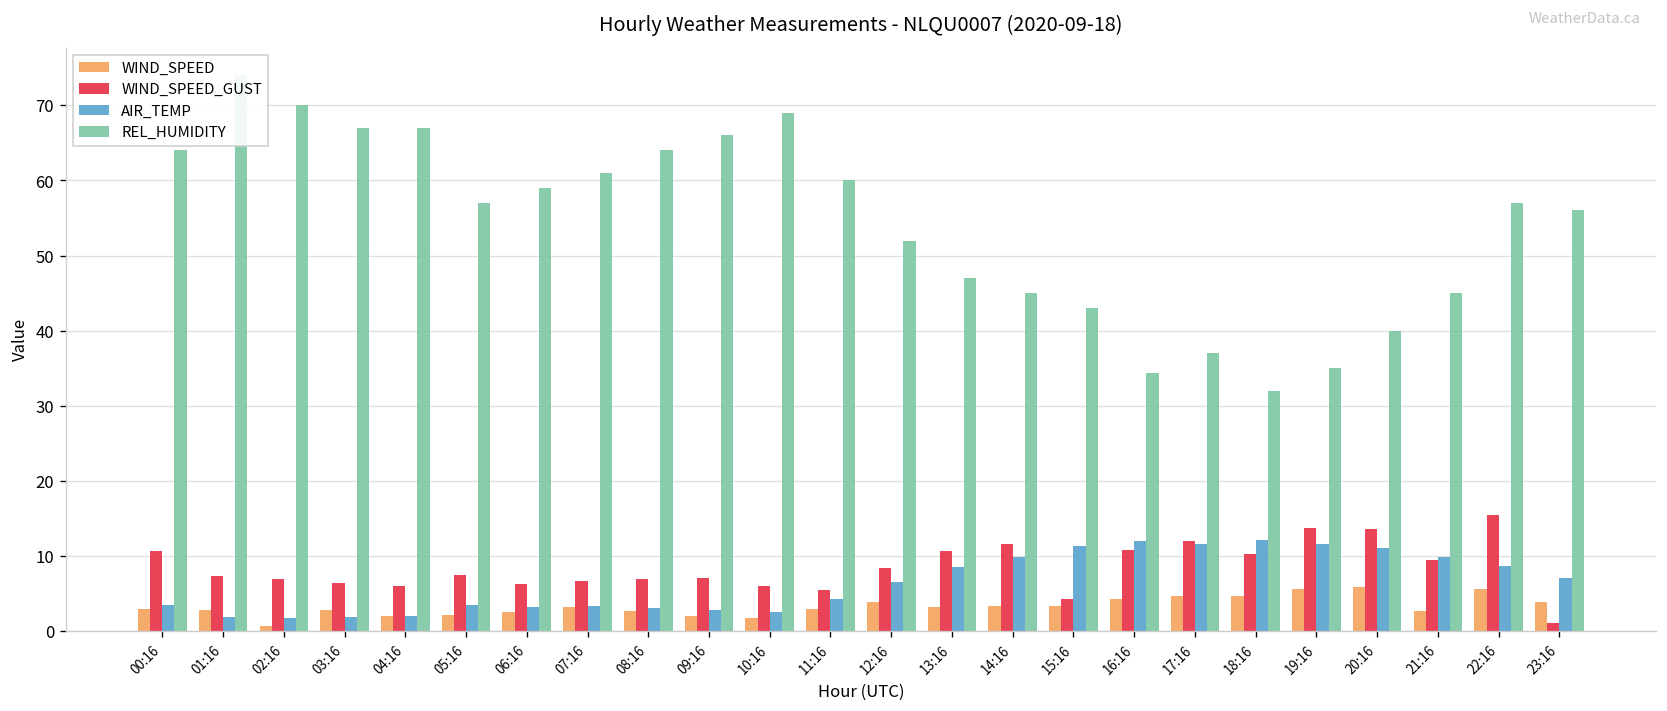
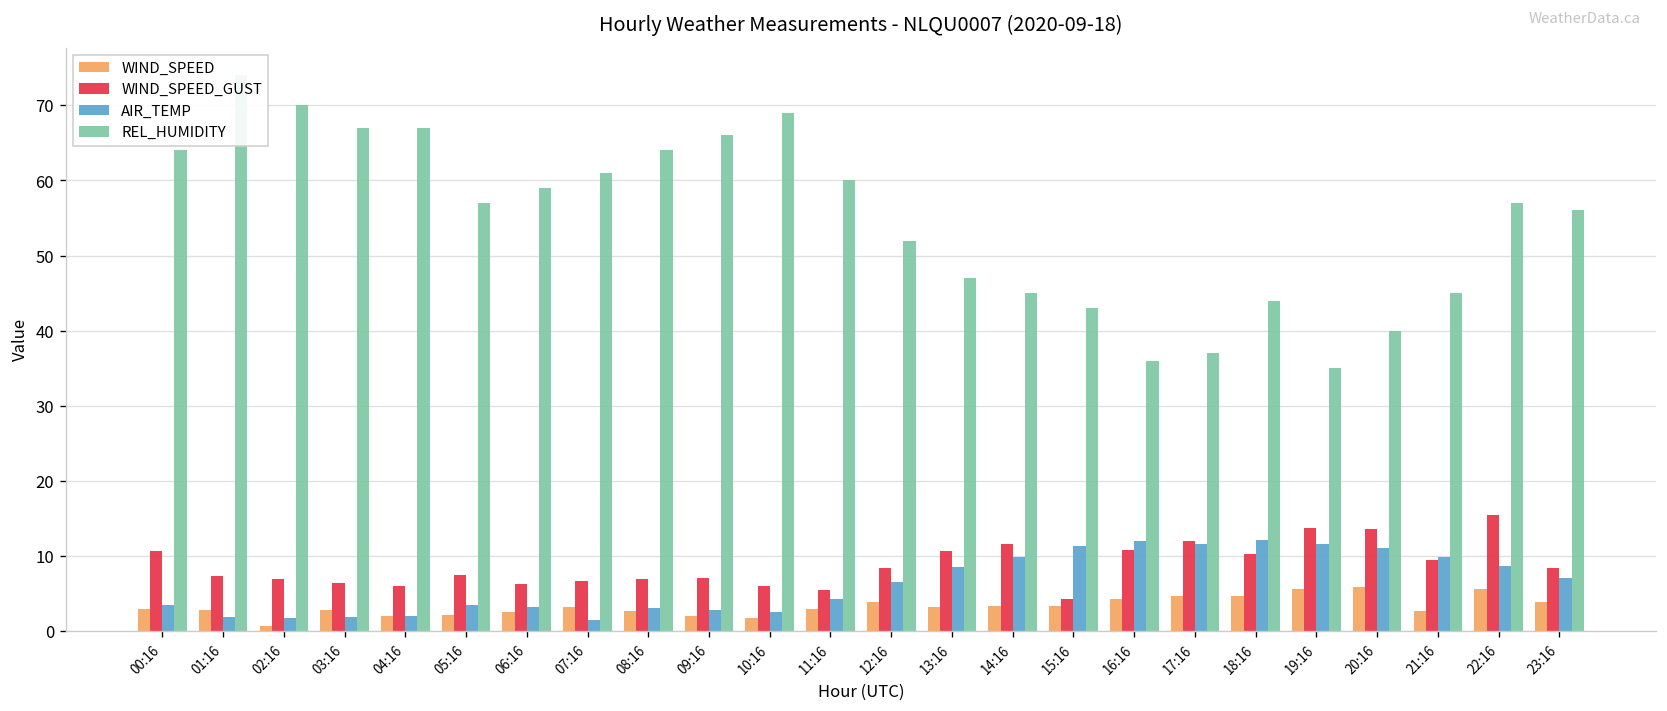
AIR_TEMP, 07:16: 3 -> 1
REL_HUMIDITY, 16:16: 34 -> 36
REL_HUMIDITY, 18:16: 32 -> 44
WIND_SPEED_GUST, 23:16: 1 -> 8
